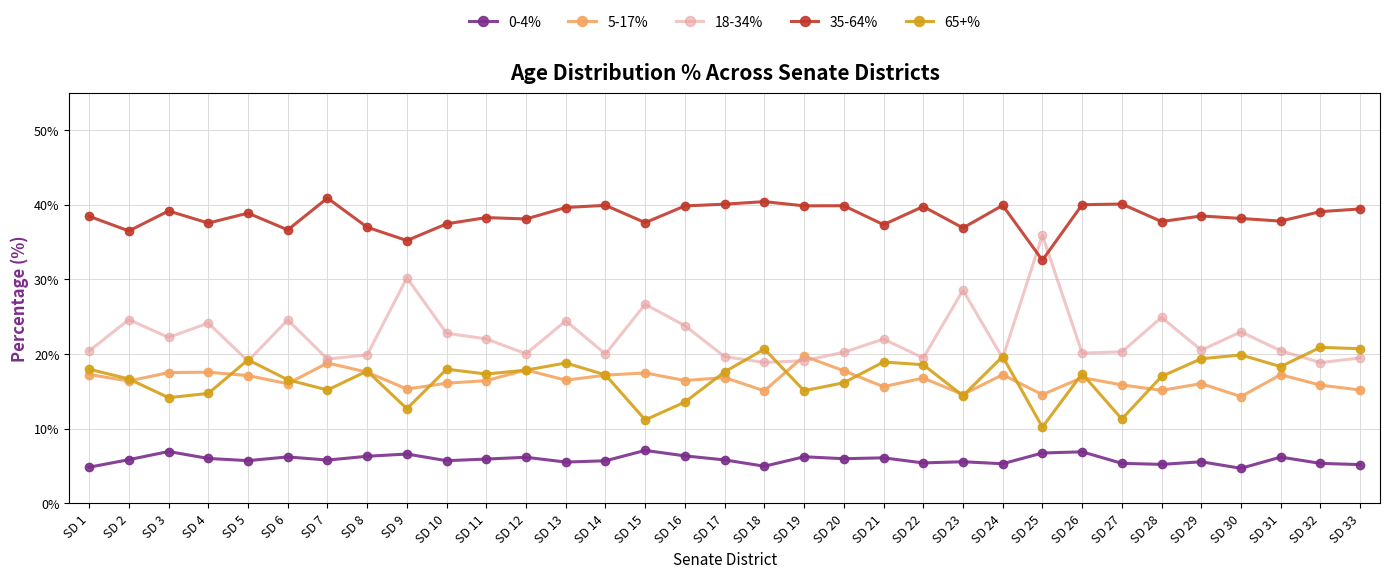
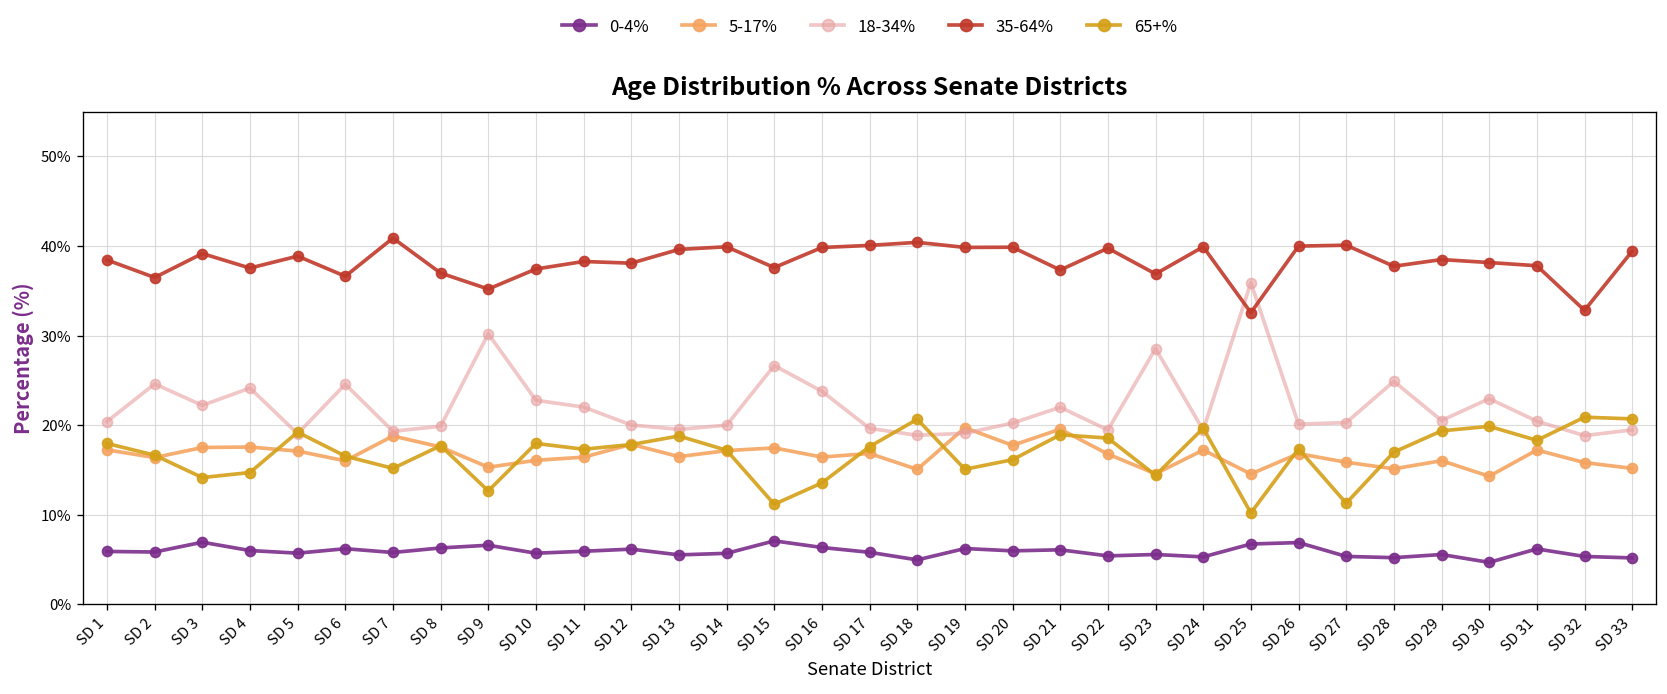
0-4%, SD 1: 5% -> 6%
18-34%, SD 13: 24% -> 20%
5-17%, SD 21: 16% -> 20%
35-64%, SD 32: 39% -> 33%
